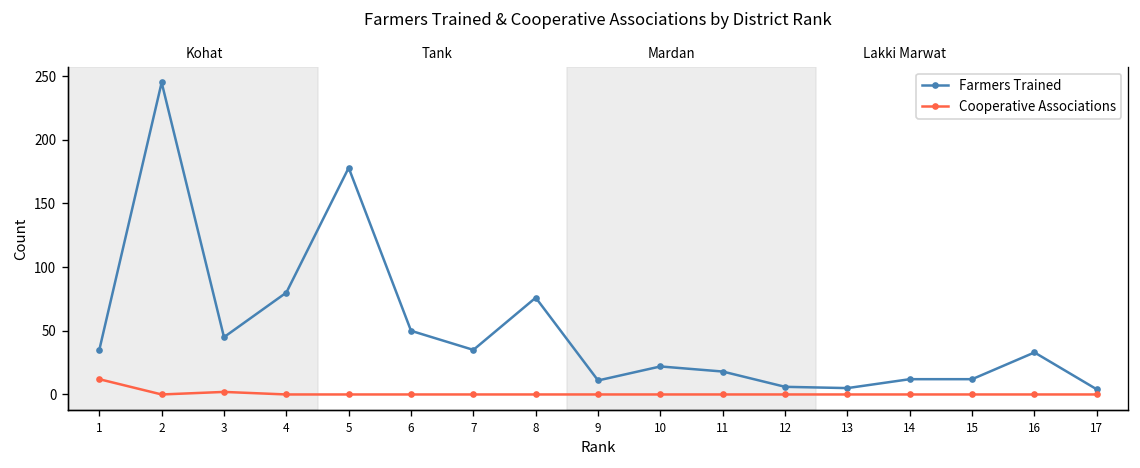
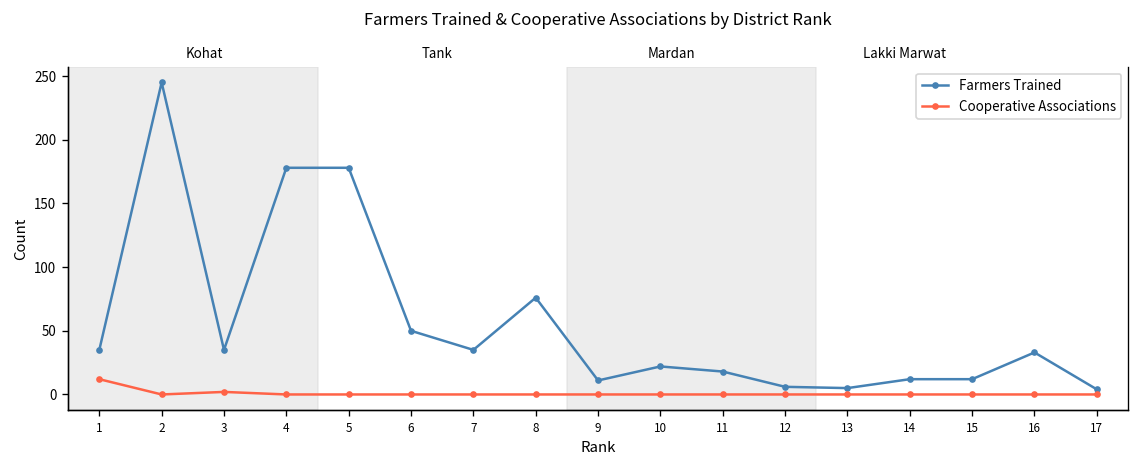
Farmers Trained, 3: 45 -> 35
Farmers Trained, 4: 80 -> 178
